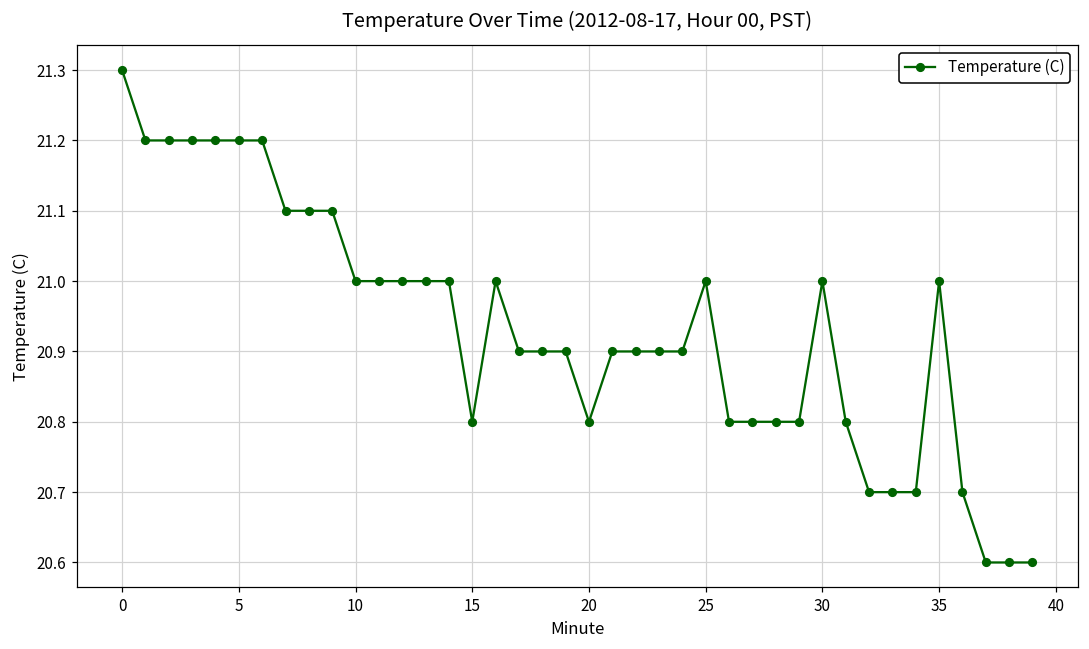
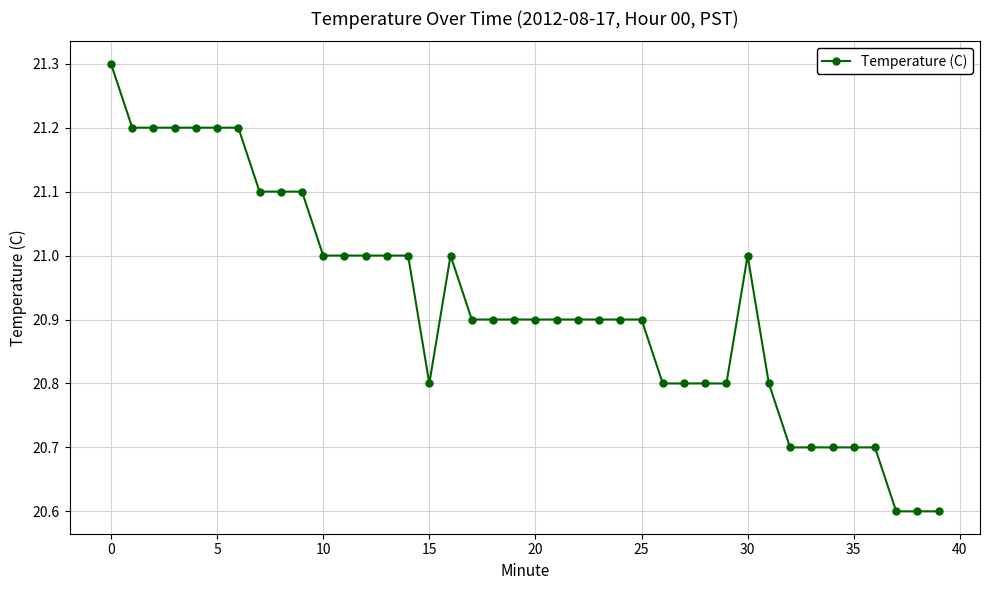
20: 20.8 -> 20.9
25: 21.0 -> 20.9
35: 21.0 -> 20.7
